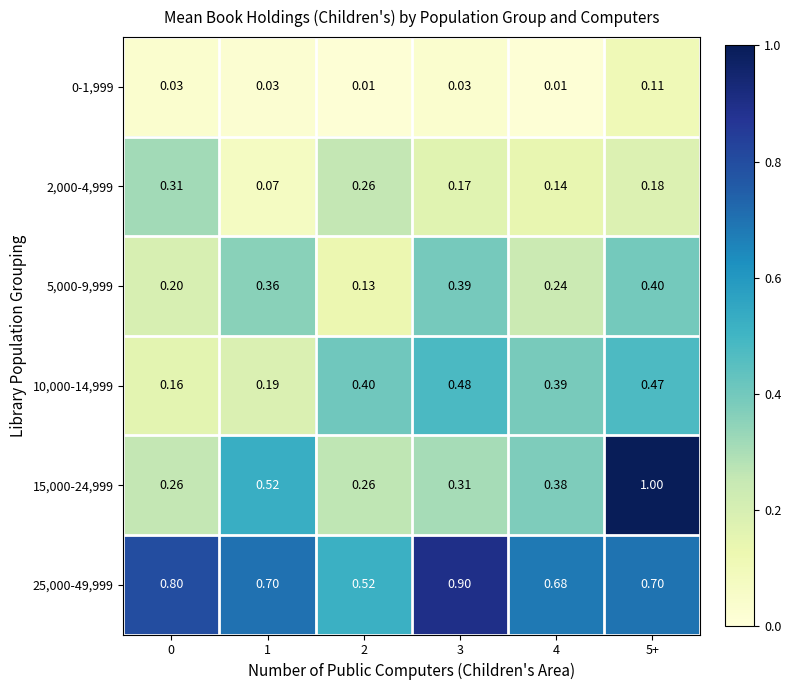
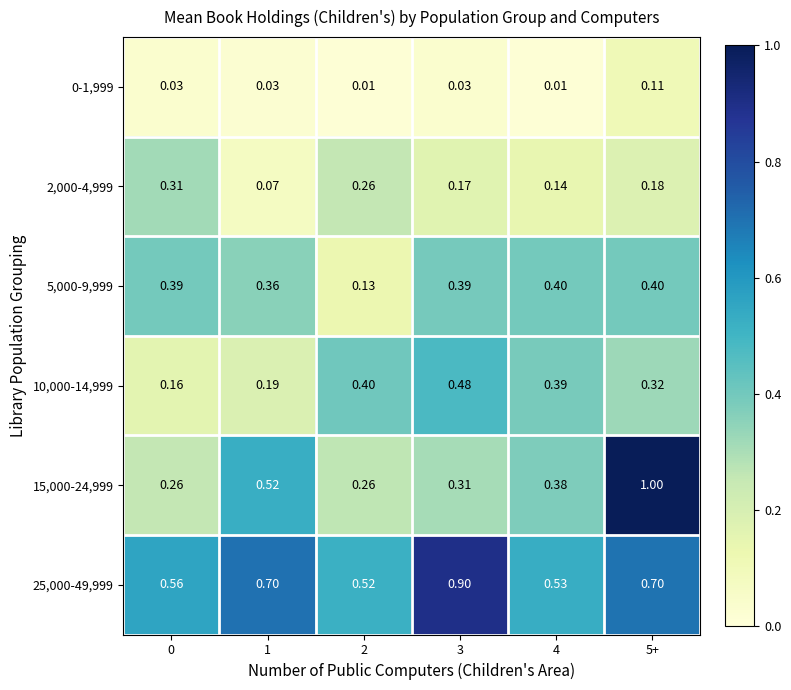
5,000-9,999, 0: 0.20 -> 0.39
5,000-9,999, 4: 0.24 -> 0.40
10,000-14,999, 5+: 0.47 -> 0.32
25,000-49,999, 0: 0.80 -> 0.56
25,000-49,999, 4: 0.68 -> 0.53
